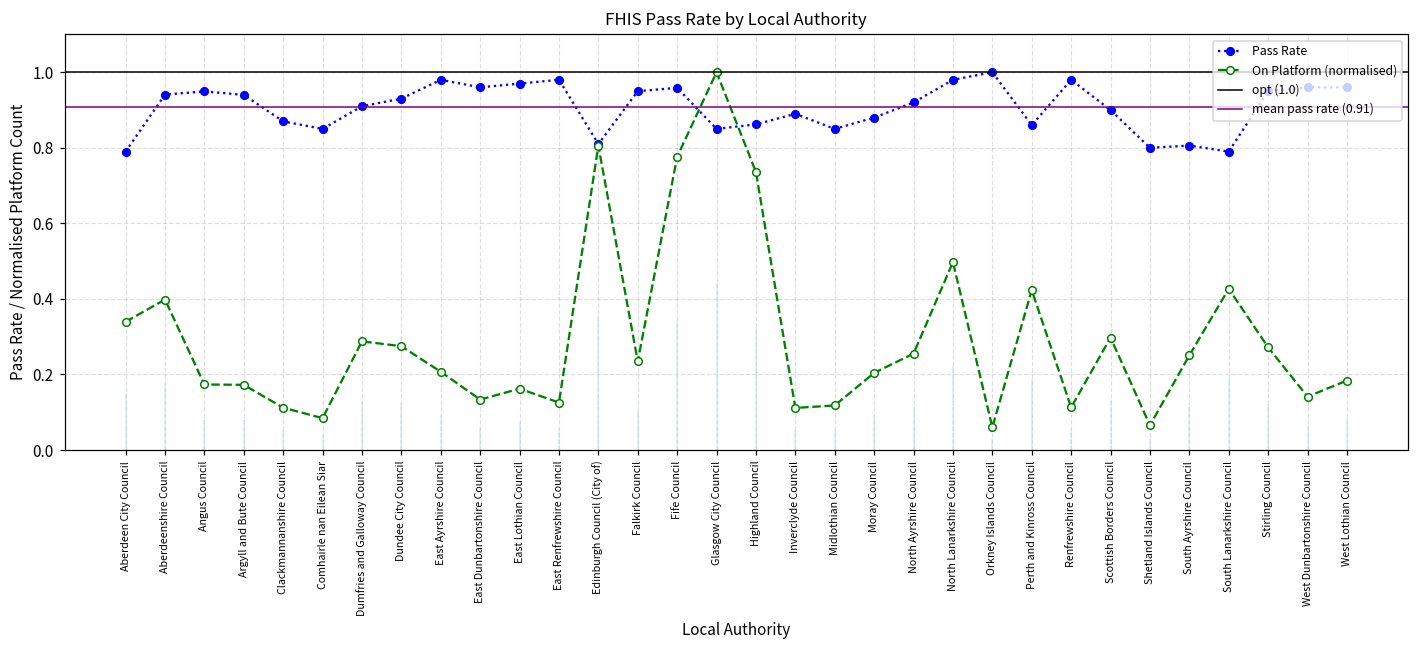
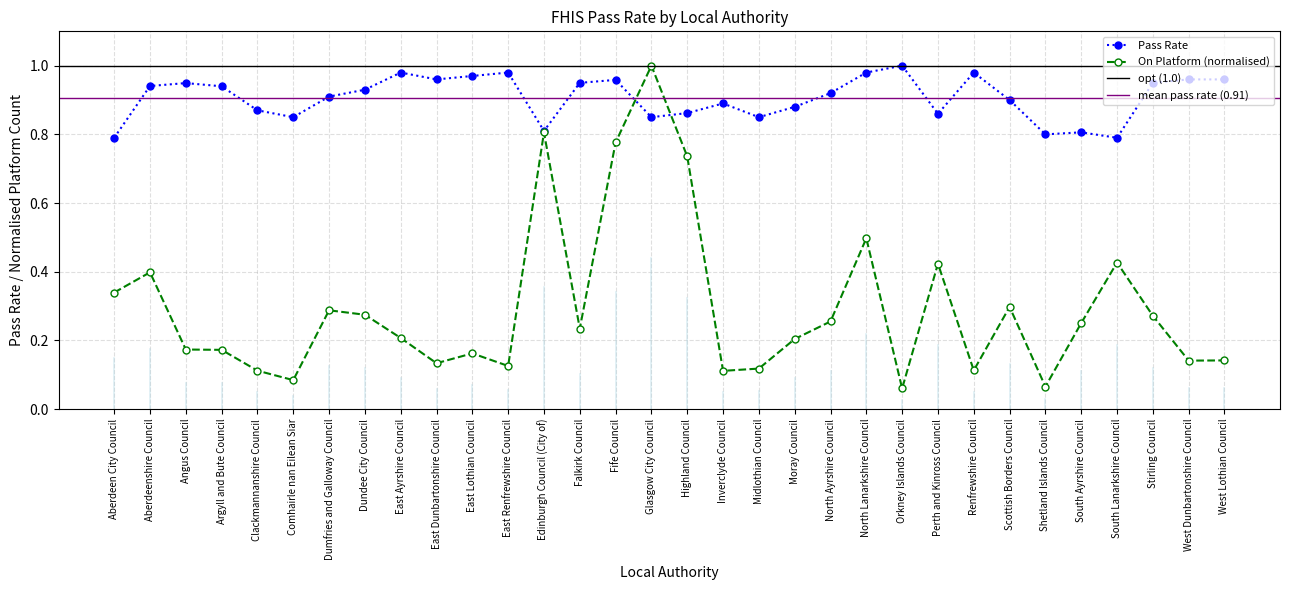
On Platform (normalised), West Lothian Council: 0.18 -> 0.14
